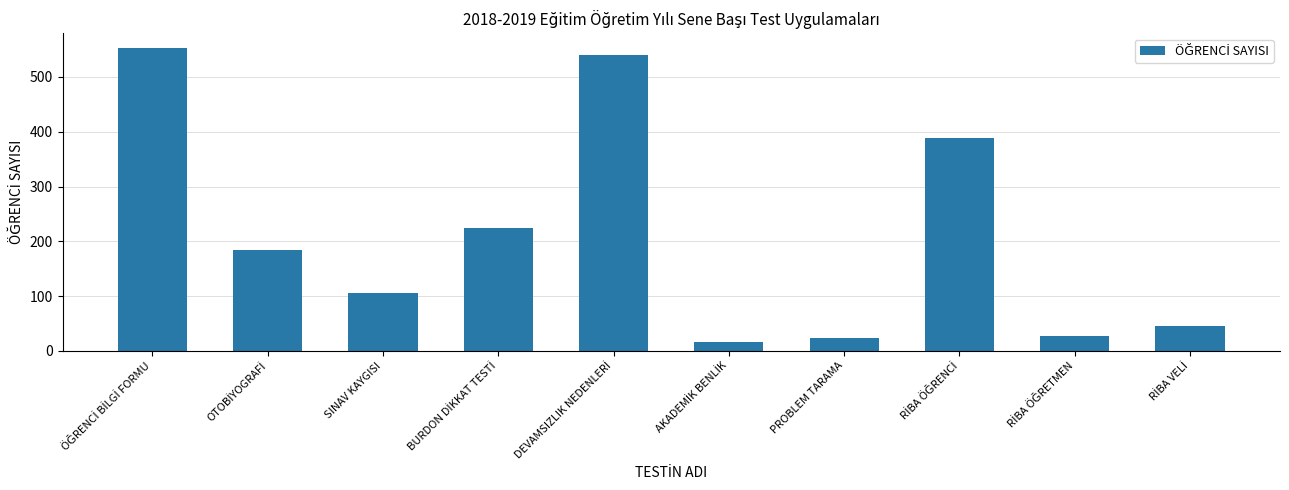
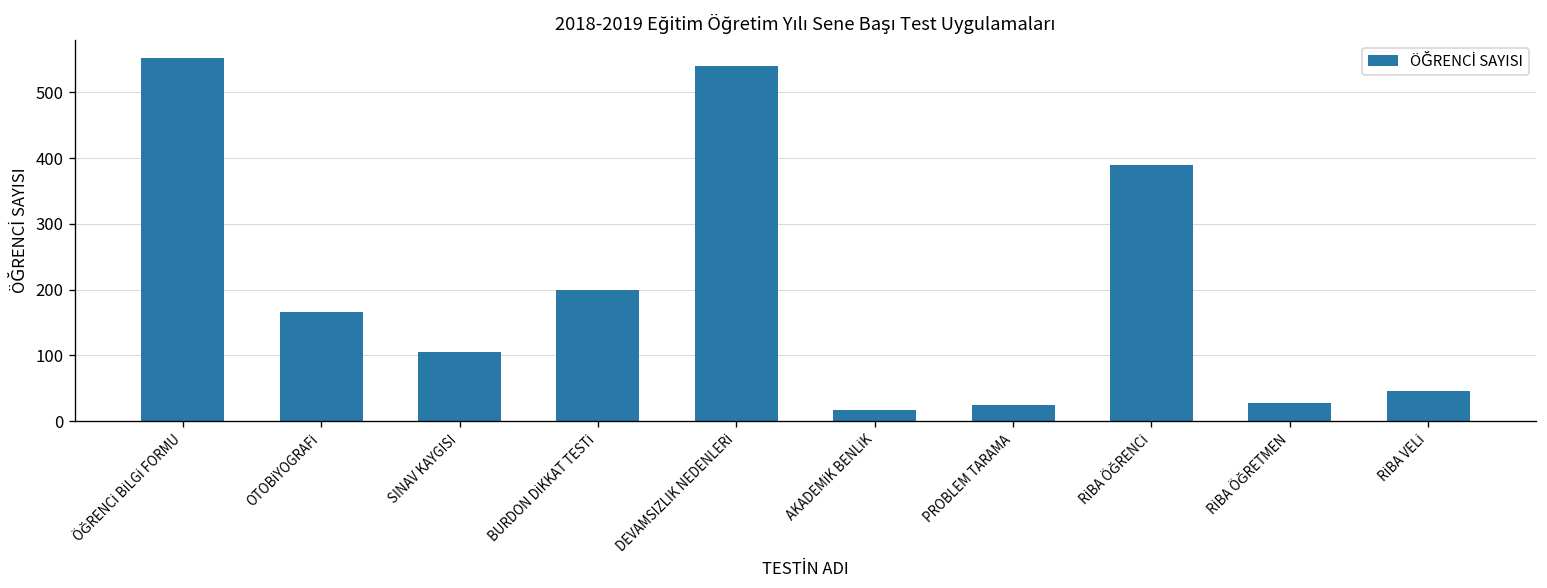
OTOBİYOGRAFİ: 190 -> 170
BURDON DİKKAT TESTİ: 230 -> 200
